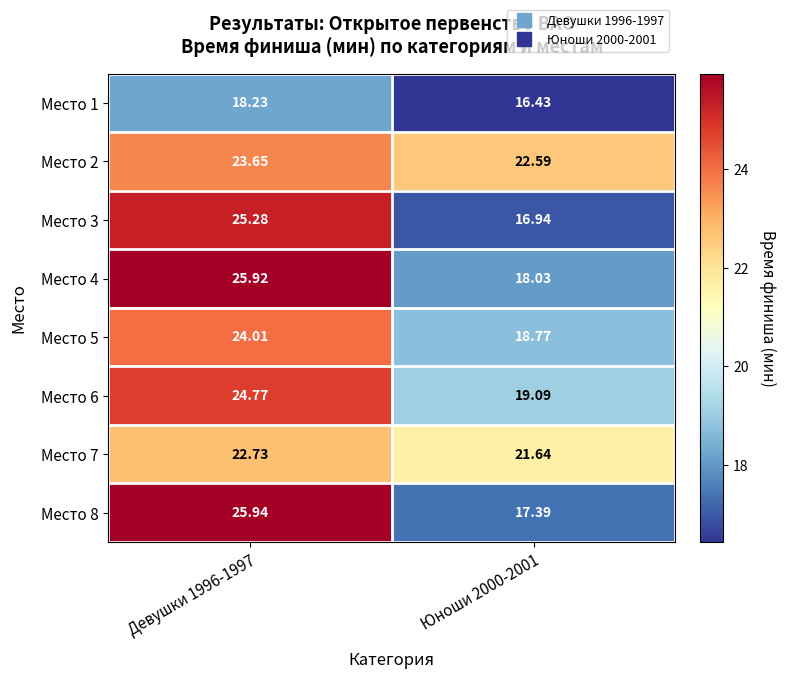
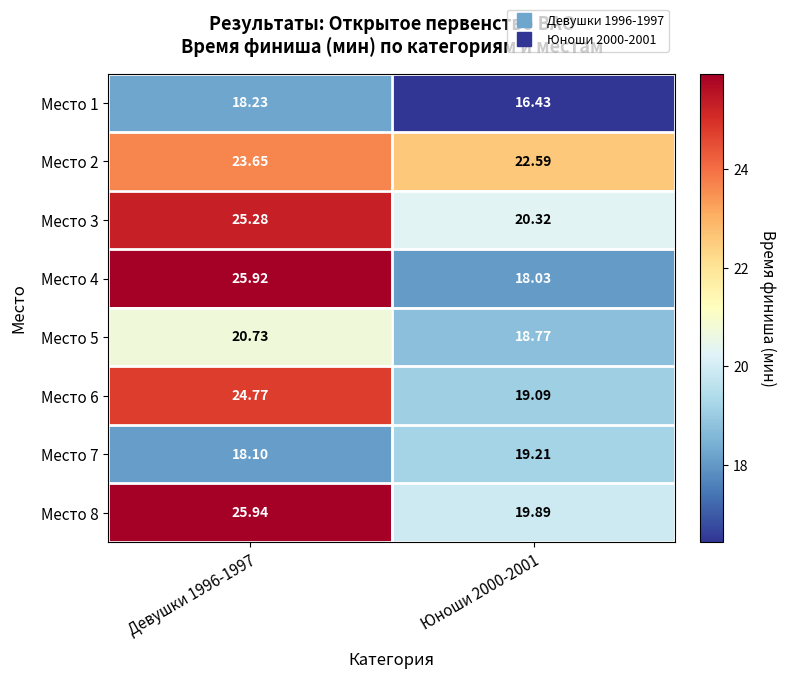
Место 3, Юноши 2000-2001: 16.94 -> 20.32
Место 5, Девушки 1996-1997: 24.01 -> 20.73
Место 7, Девушки 1996-1997: 22.73 -> 18.10
Место 7, Юноши 2000-2001: 21.64 -> 19.21
Место 8, Юноши 2000-2001: 17.39 -> 19.89
